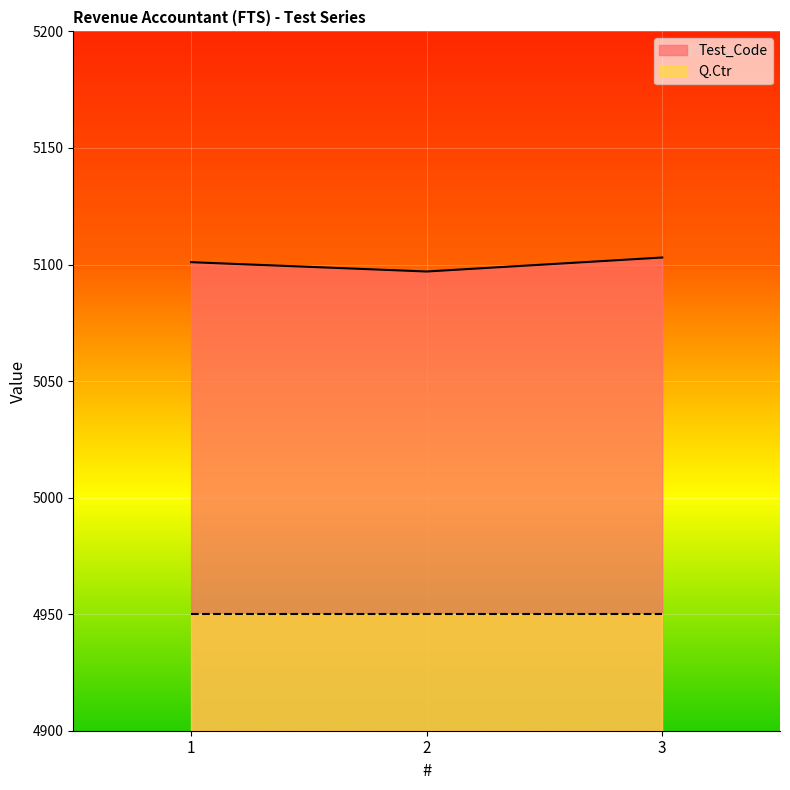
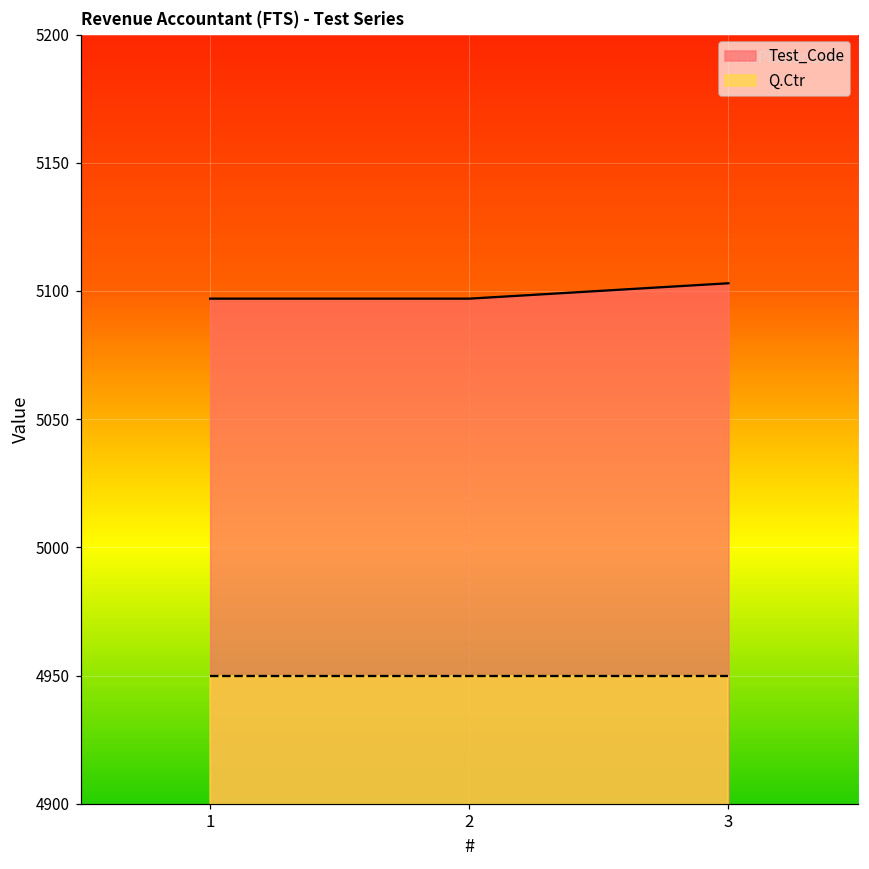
Test_Code, 1: 5101 -> 5097
